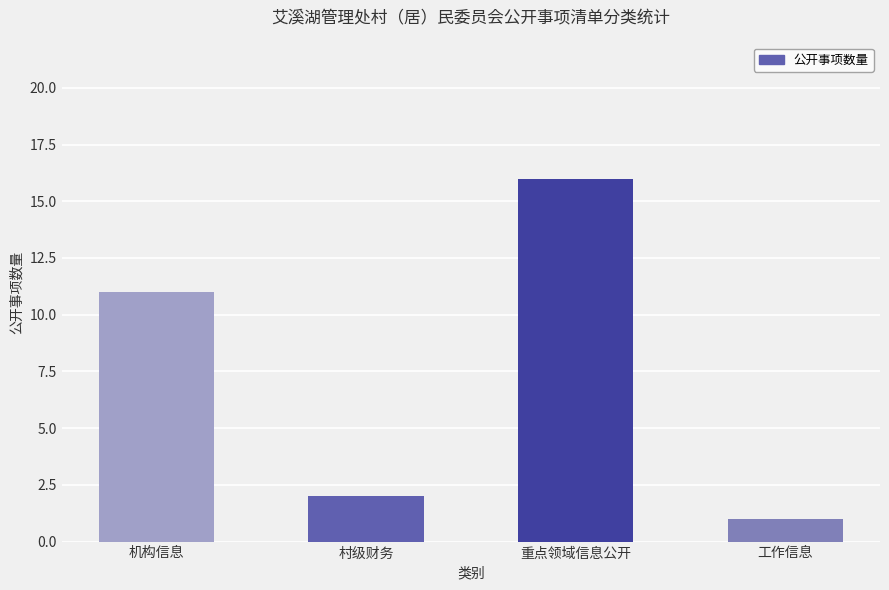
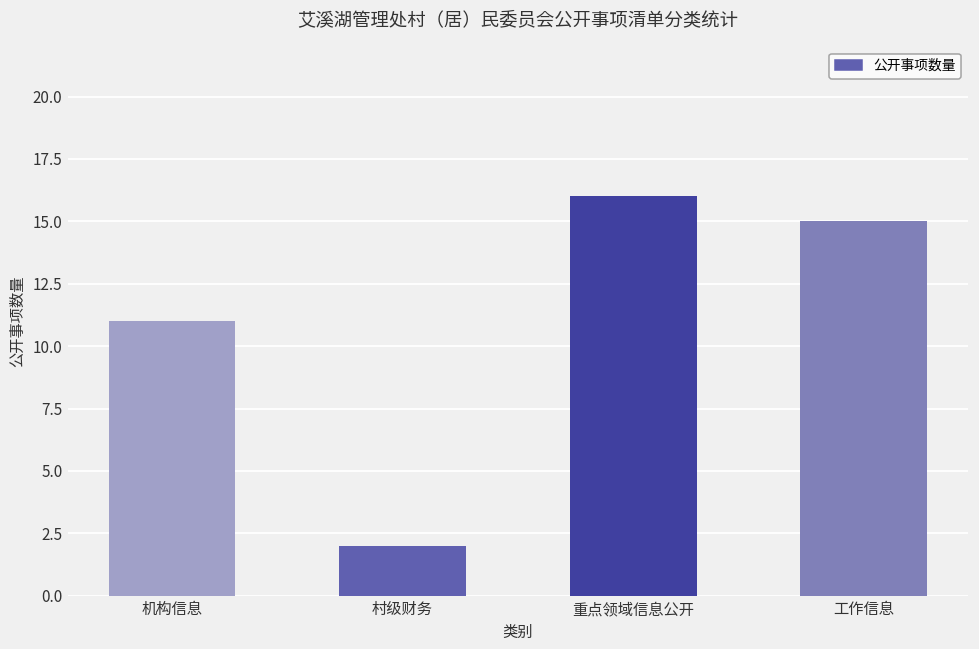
工作信息: 1 -> 15
